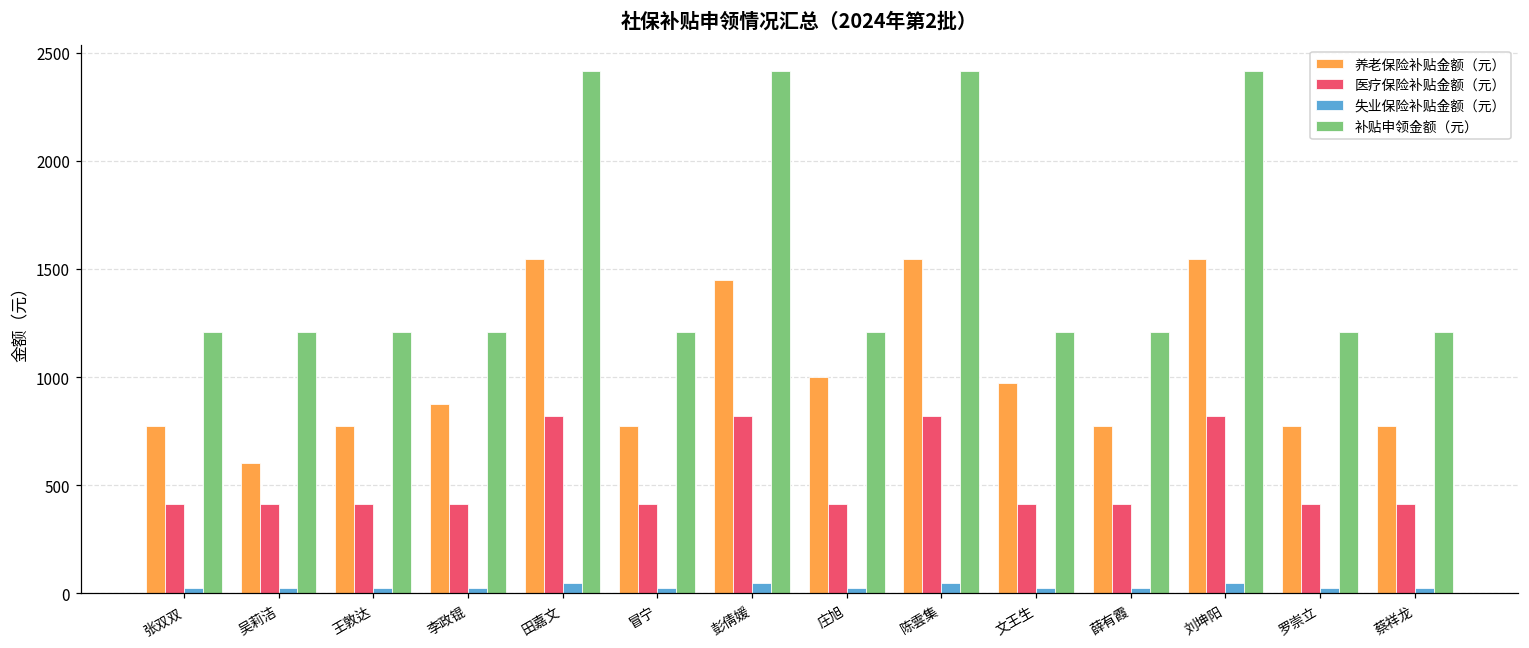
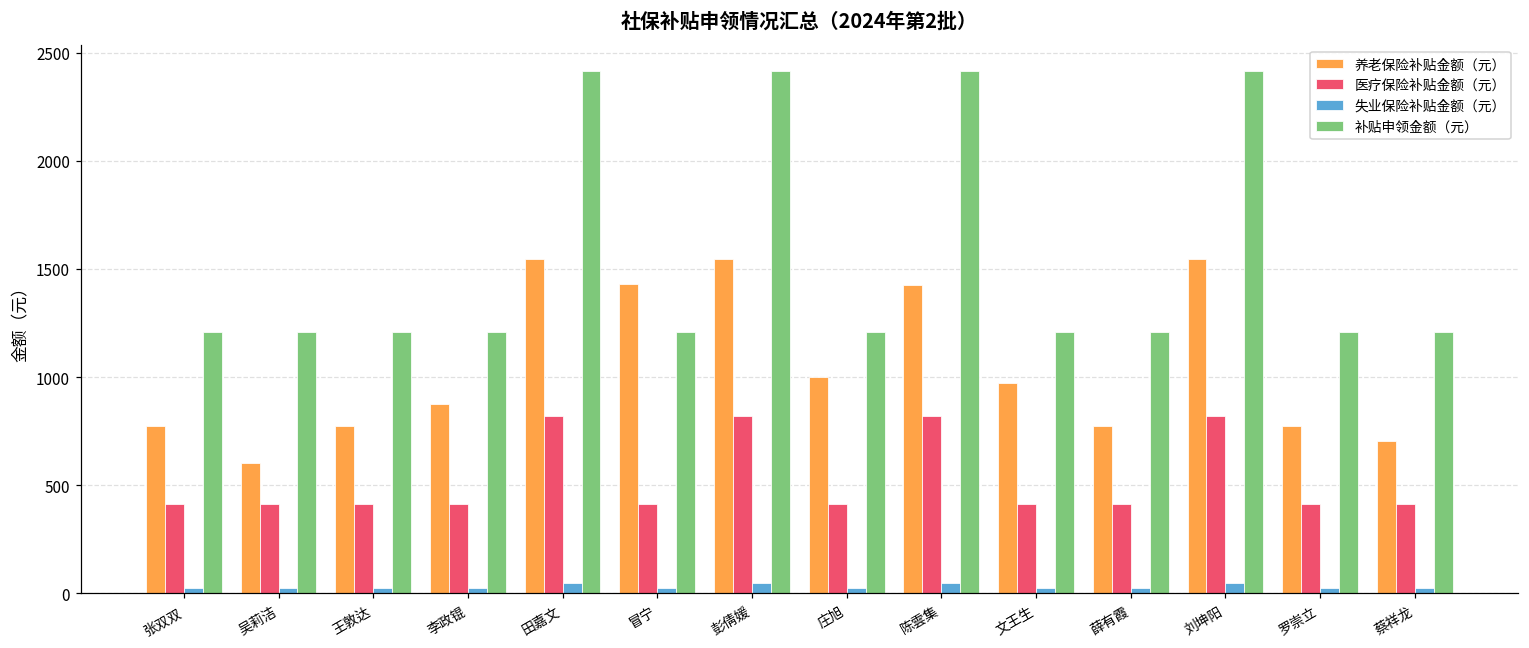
养老保险补贴金额（元）, 冒宁: 770 -> 1430
养老保险补贴金额（元）, 彭倩媛: 1450 -> 1550
养老保险补贴金额（元）, 陈雲集: 1550 -> 1430
养老保险补贴金额（元）, 蔡祥龙: 770 -> 700
